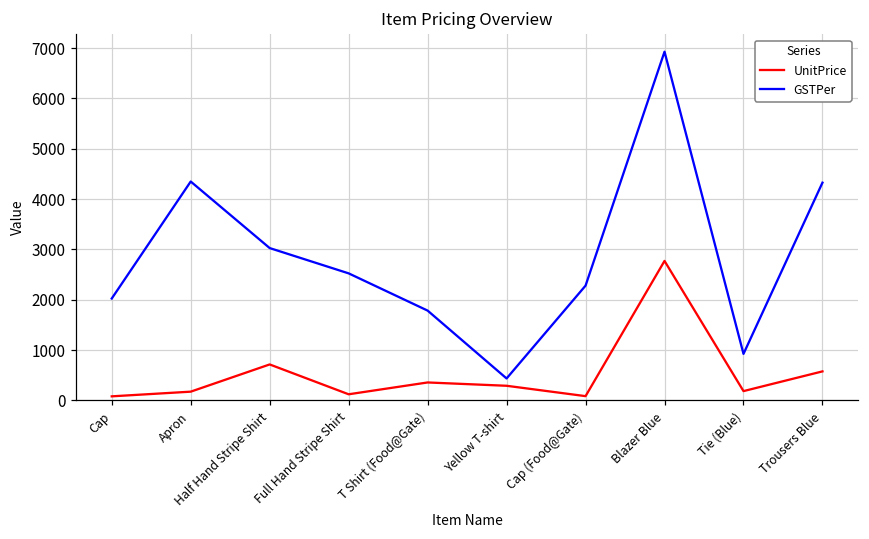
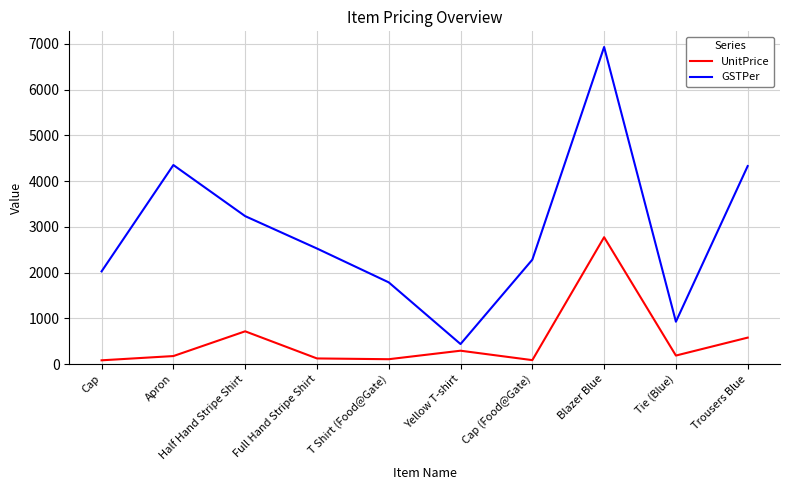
GSTPer, Half Hand Stripe Shirt: 3000 -> 3200
UnitPrice, T Shirt (Food@Gate): 400 -> 100
